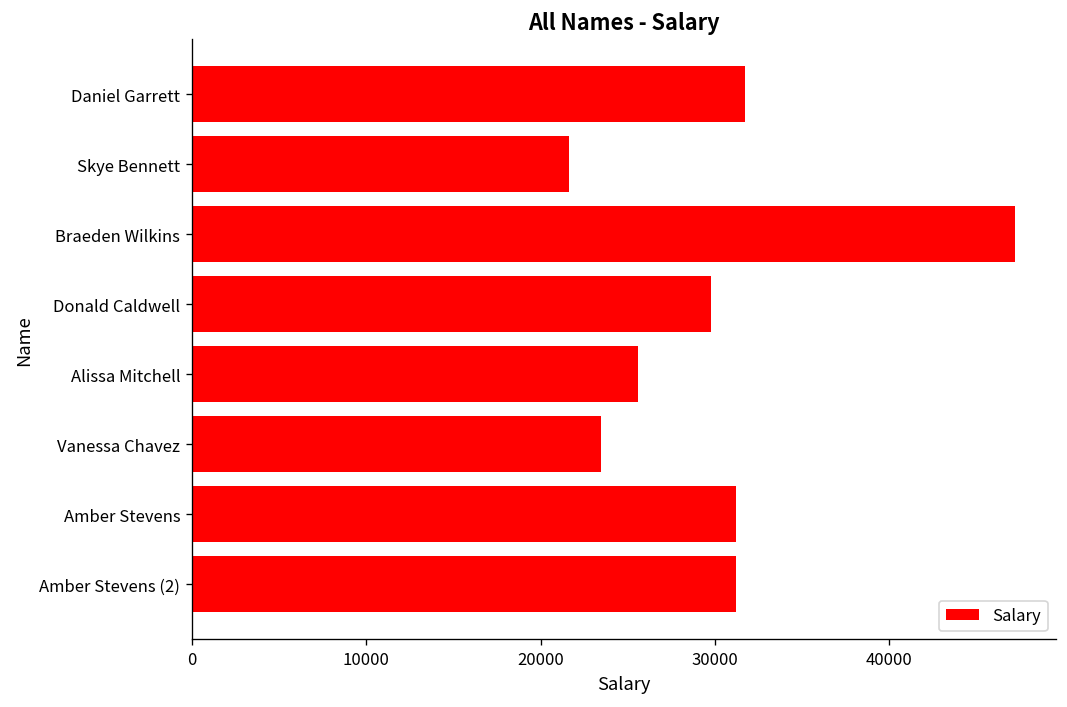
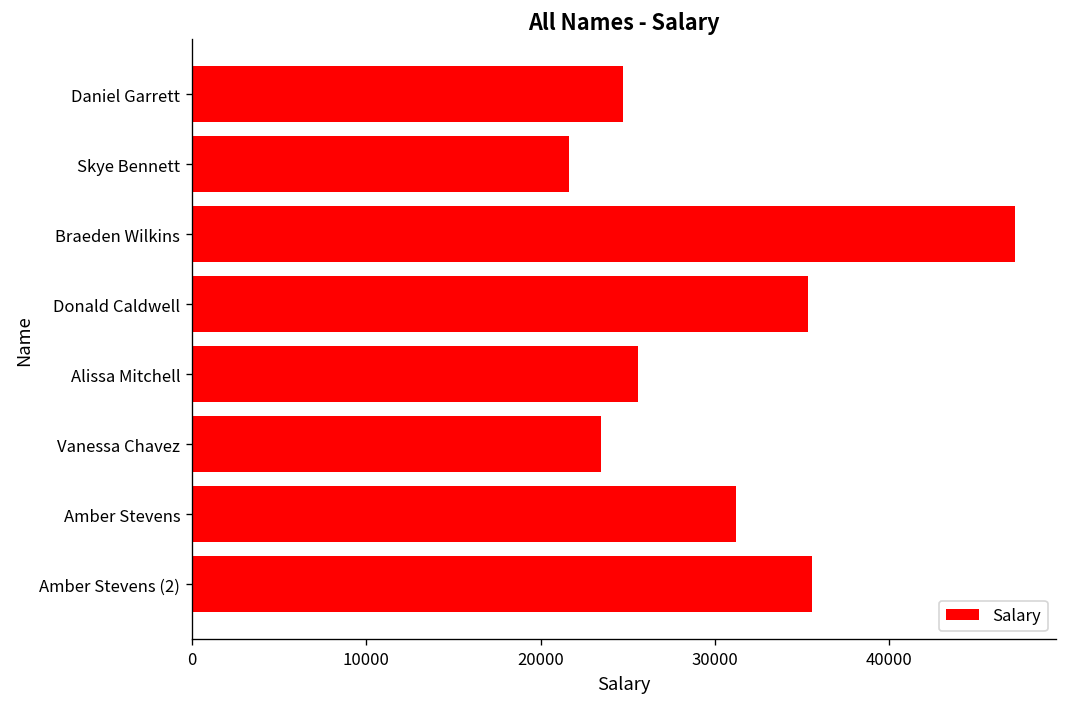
Daniel Garrett: 31700 -> 24700
Donald Caldwell: 29800 -> 35400
Amber Stevens (2): 31200 -> 35600
